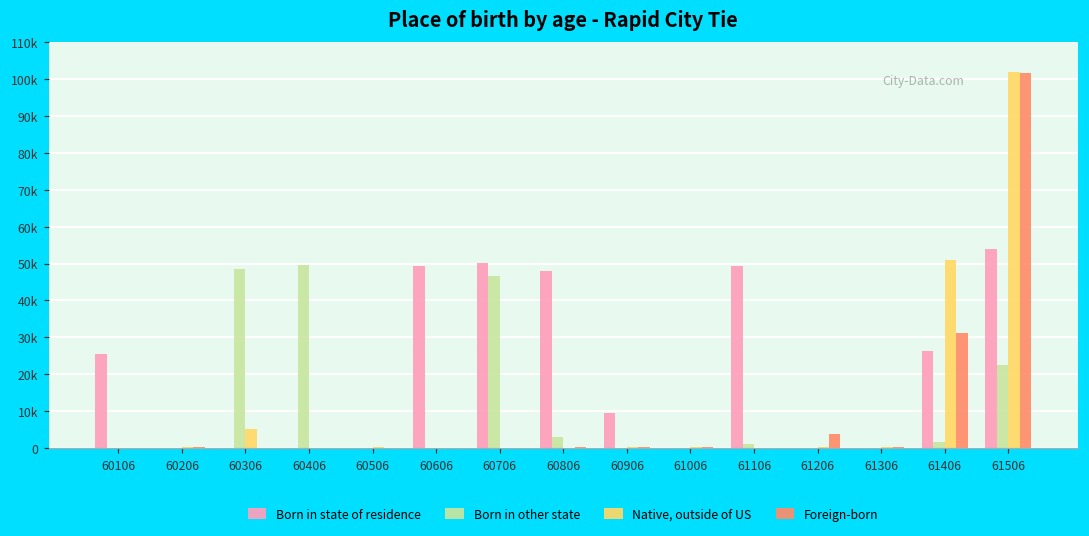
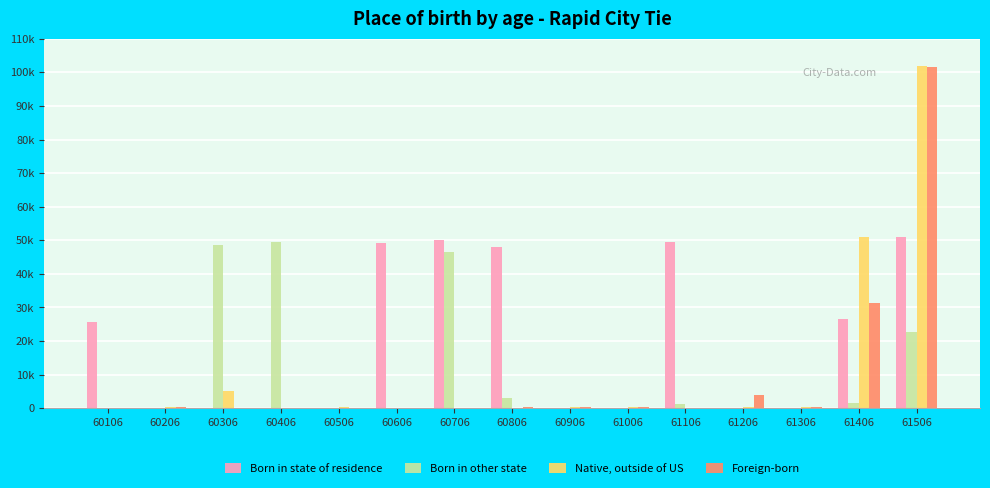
Born in state of residence, 60906: 9000 -> 0
Born in state of residence, 61506: 54000 -> 51000
